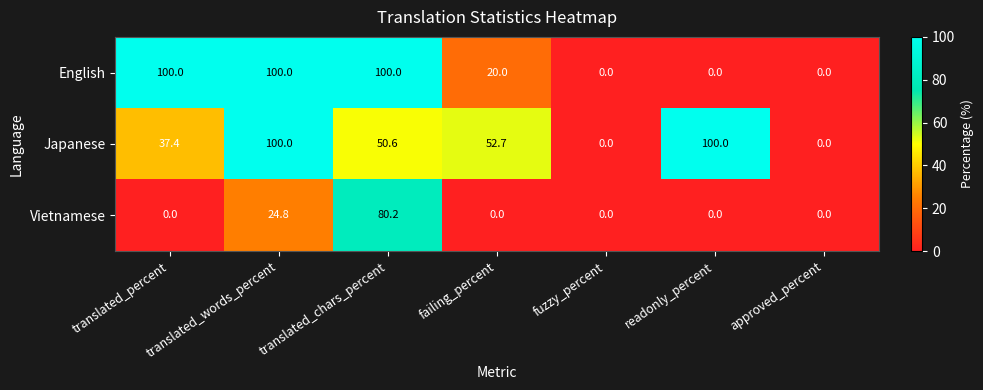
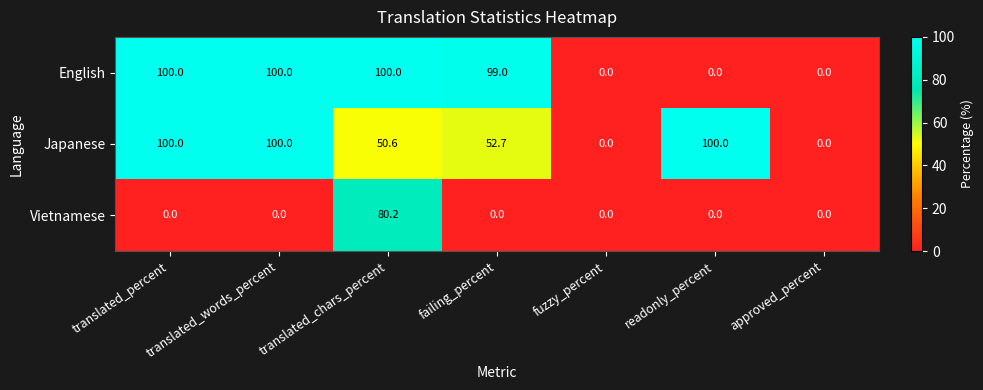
English, failing_percent: 20.0 -> 99.0
Japanese, translated_percent: 37.4 -> 100.0
Vietnamese, translated_words_percent: 24.8 -> 0.0
